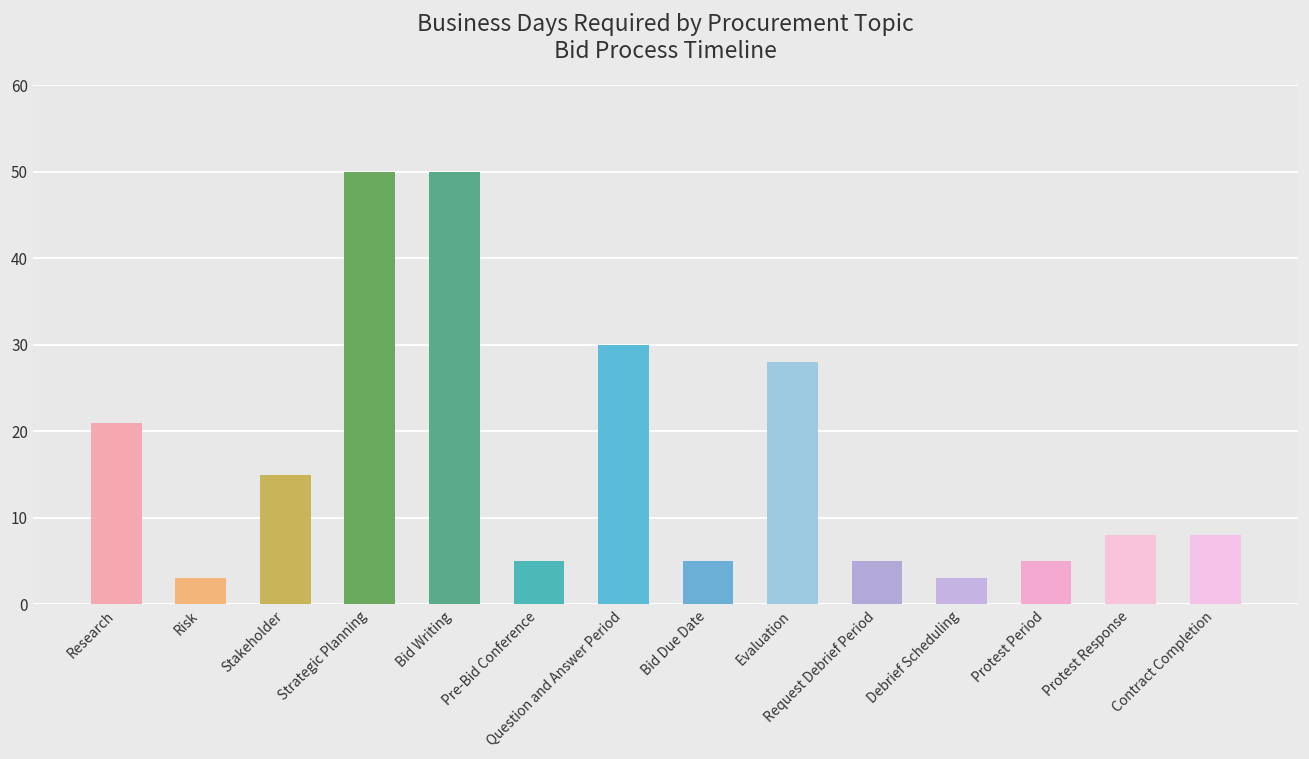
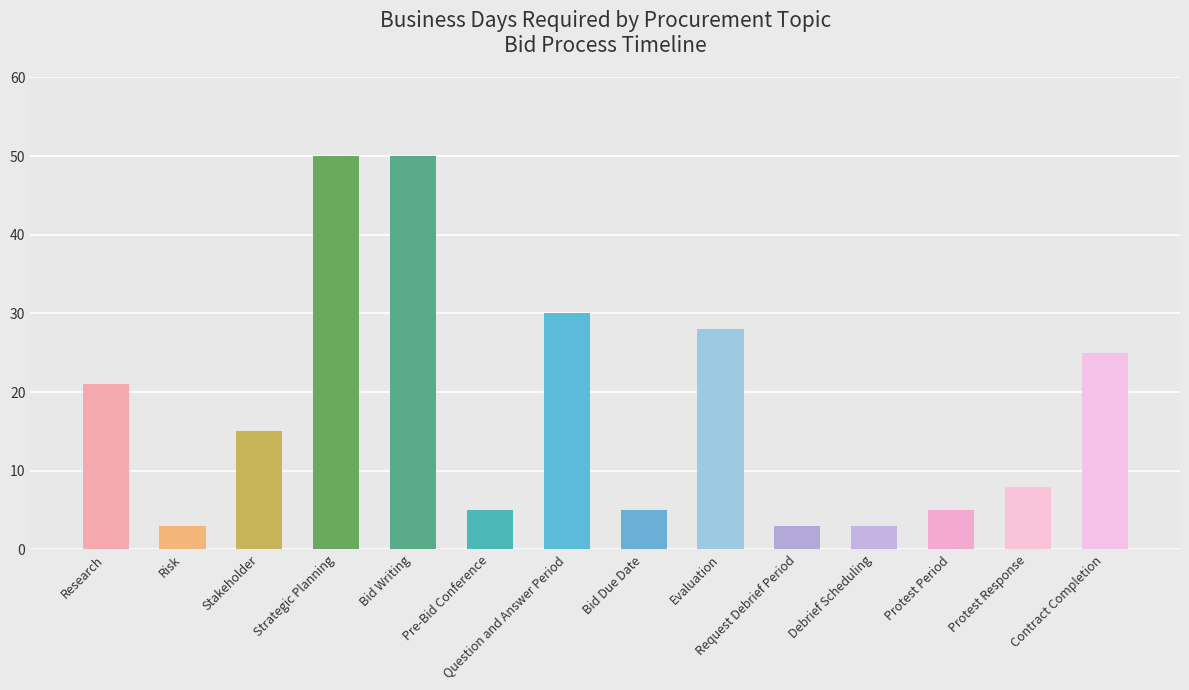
Request Debrief Period: 5 -> 3
Contract Completion: 8 -> 25
